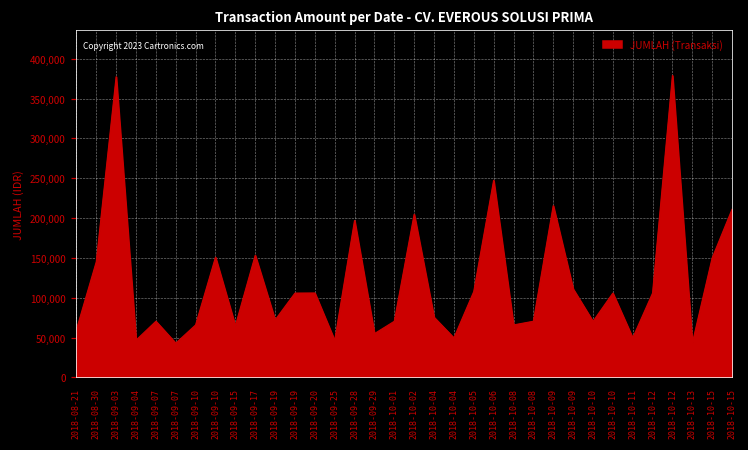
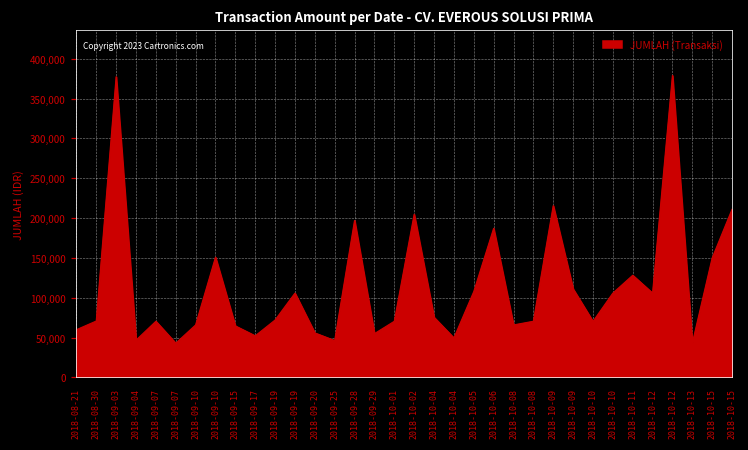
2018-08-30: 150,000 -> 70,000
2018-09-17: 150,000 -> 50,000
2018-09-20: 110,000 -> 60,000
2018-10-06: 250,000 -> 190,000
2018-10-11: 50,000 -> 130,000
